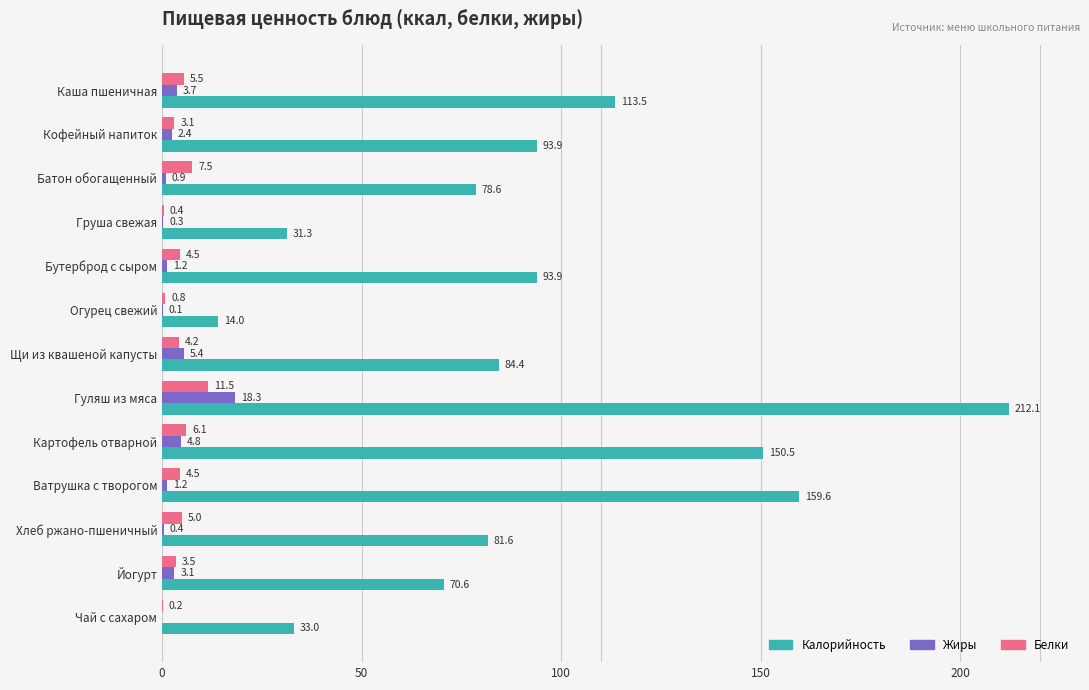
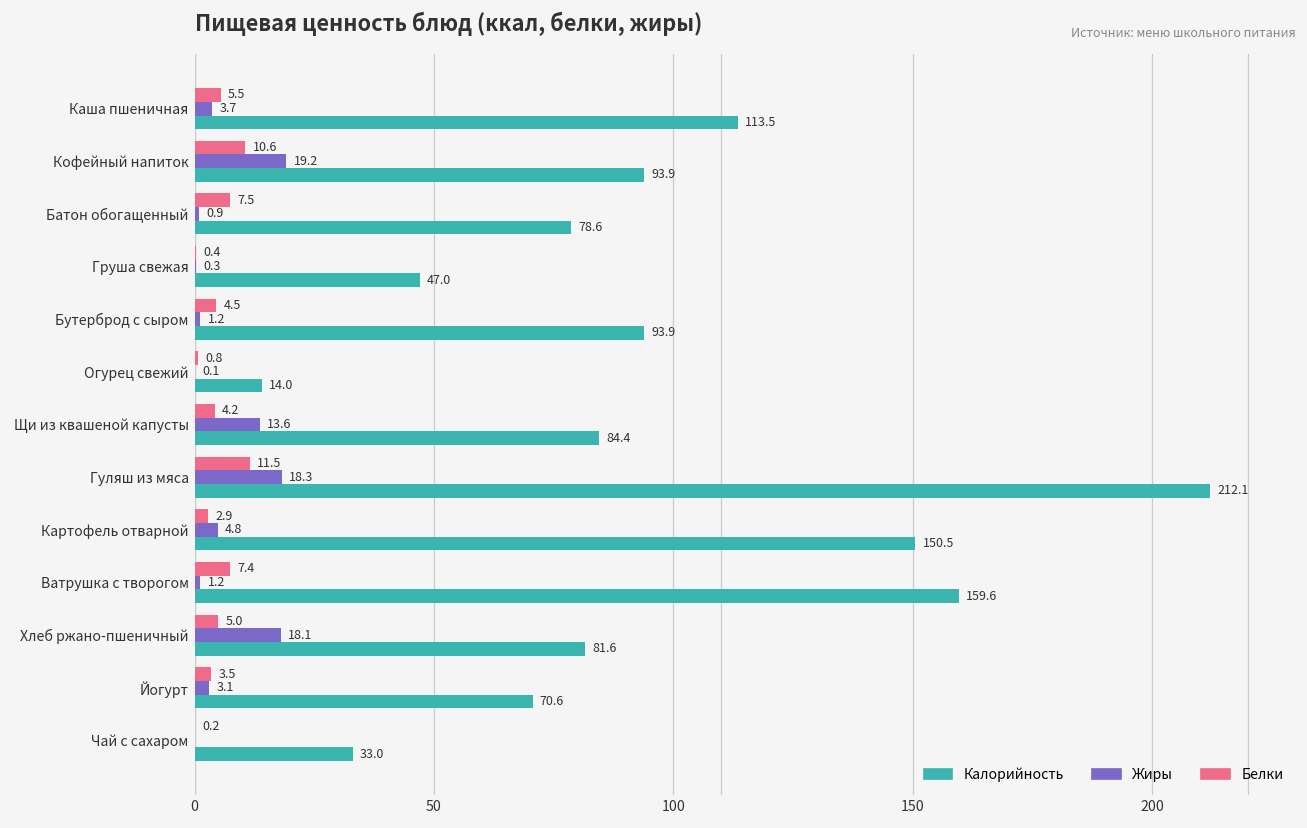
Белки, Кофейный напиток: 3.1 -> 10.6
Жиры, Кофейный напиток: 2.4 -> 19.2
Калорийность, Груша свежая: 31.3 -> 47.0
Жиры, Щи из квашеной капусты: 5.4 -> 13.6
Белки, Картофель отварной: 6.1 -> 2.9
Белки, Ватрушка с творогом: 4.5 -> 7.4
Жиры, Хлеб ржано-пшеничный: 0.4 -> 18.1
